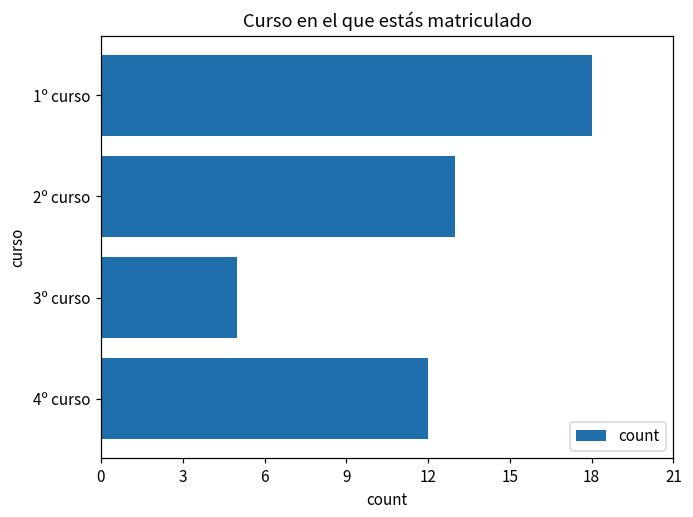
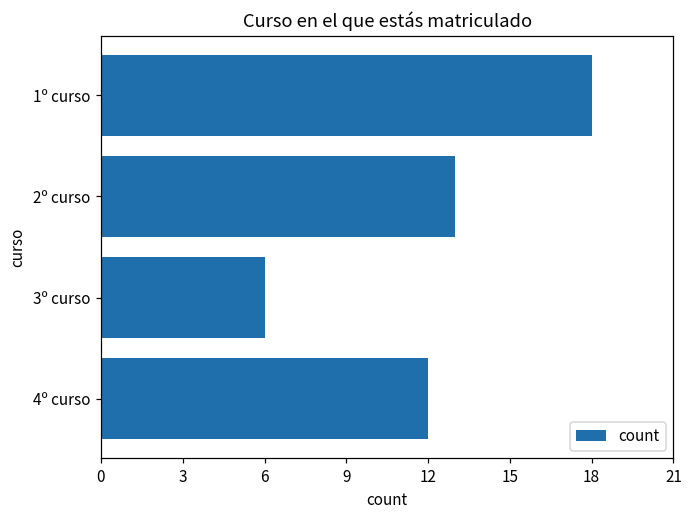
3º curso: 5 -> 6
